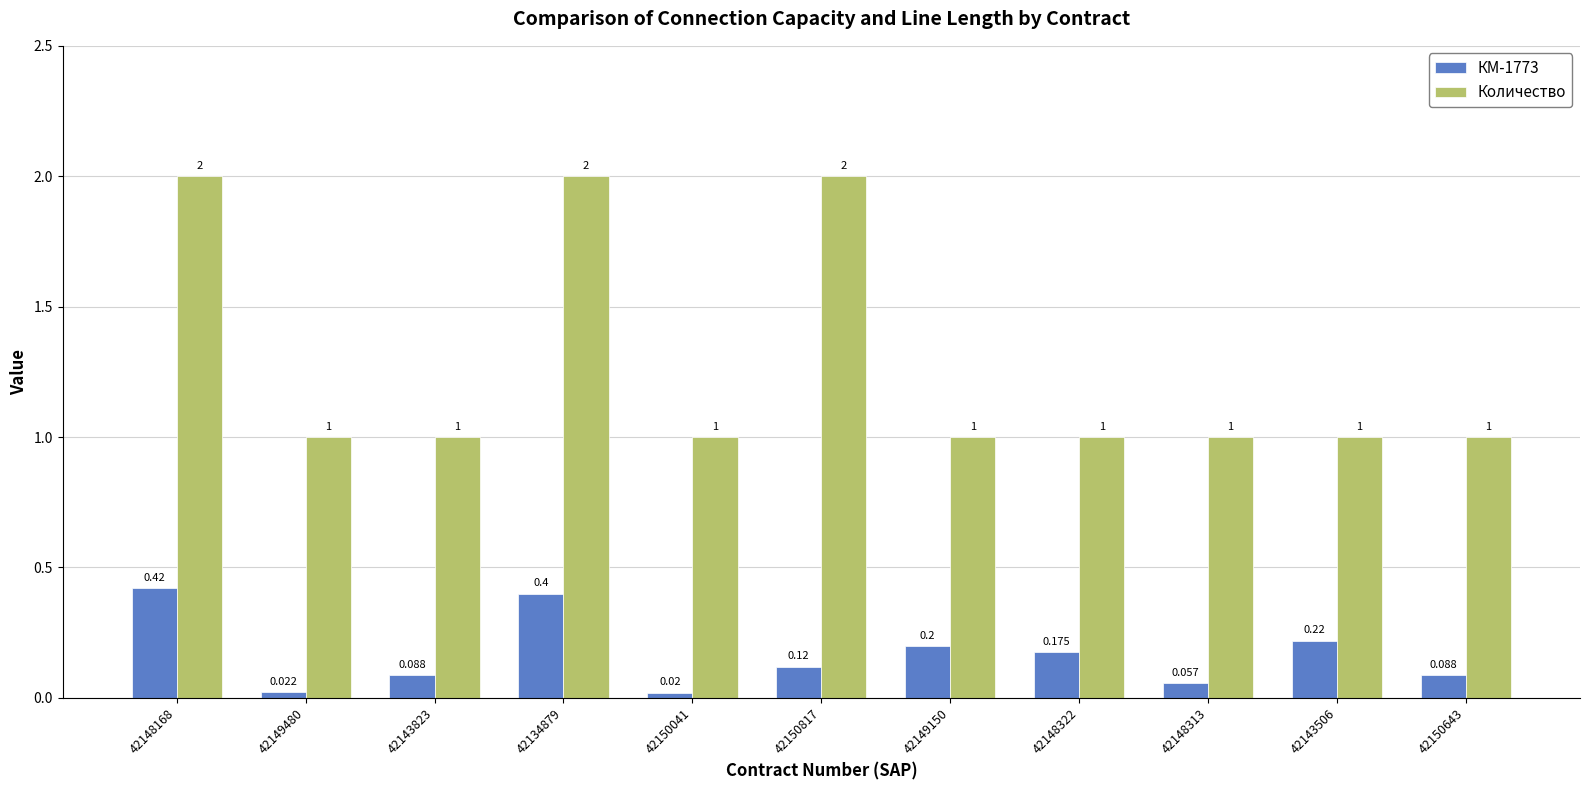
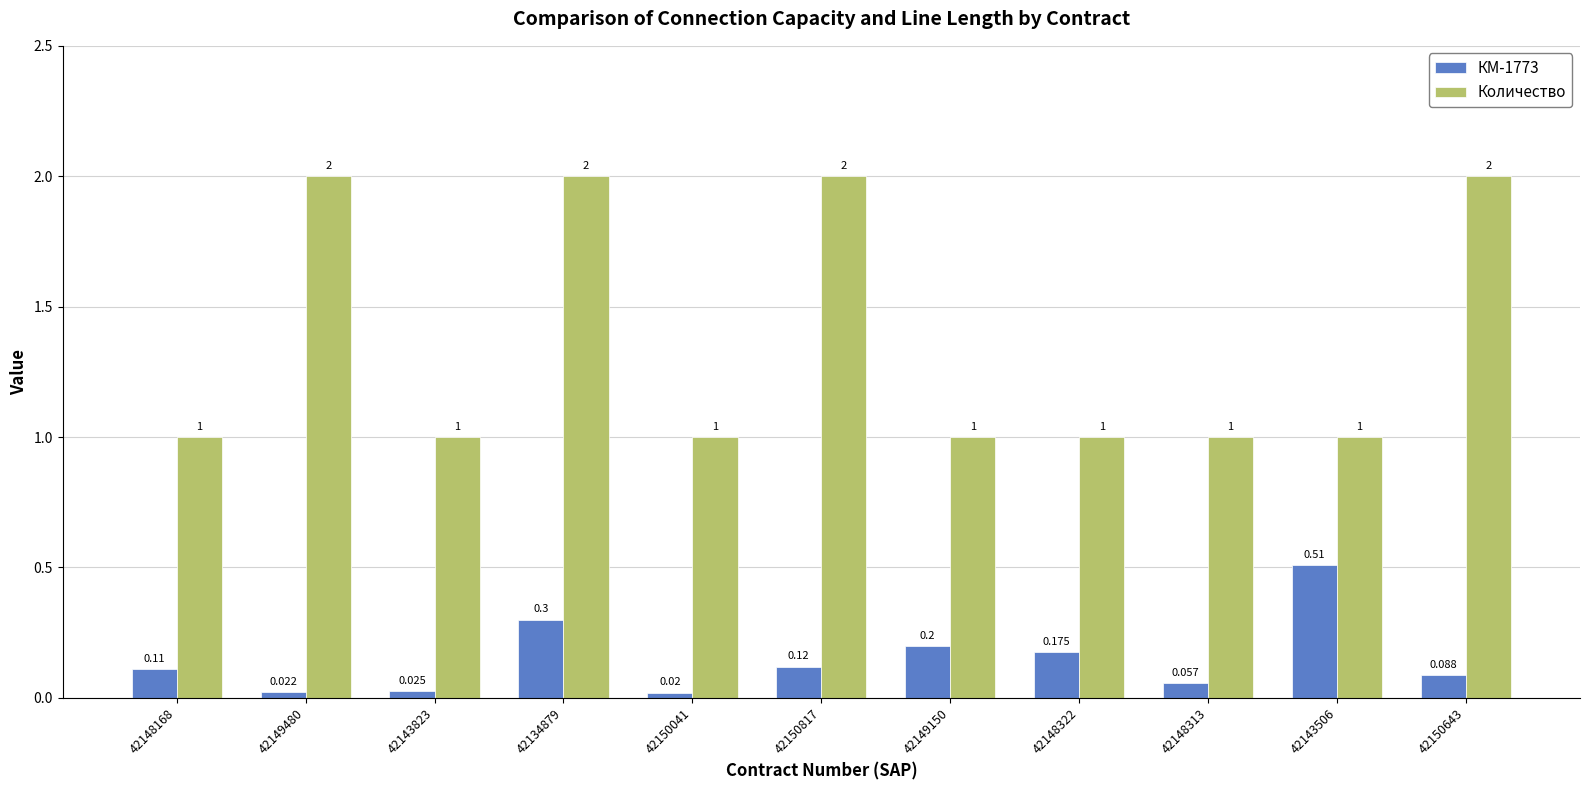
КМ-1773, 42148168: 0.42 -> 0.11
Количество, 42148168: 2 -> 1
Количество, 42149480: 1 -> 2
КМ-1773, 42143823: 0.088 -> 0.025
КМ-1773, 42134879: 0.4 -> 0.3
КМ-1773, 42143506: 0.22 -> 0.51
Количество, 42150643: 1 -> 2
